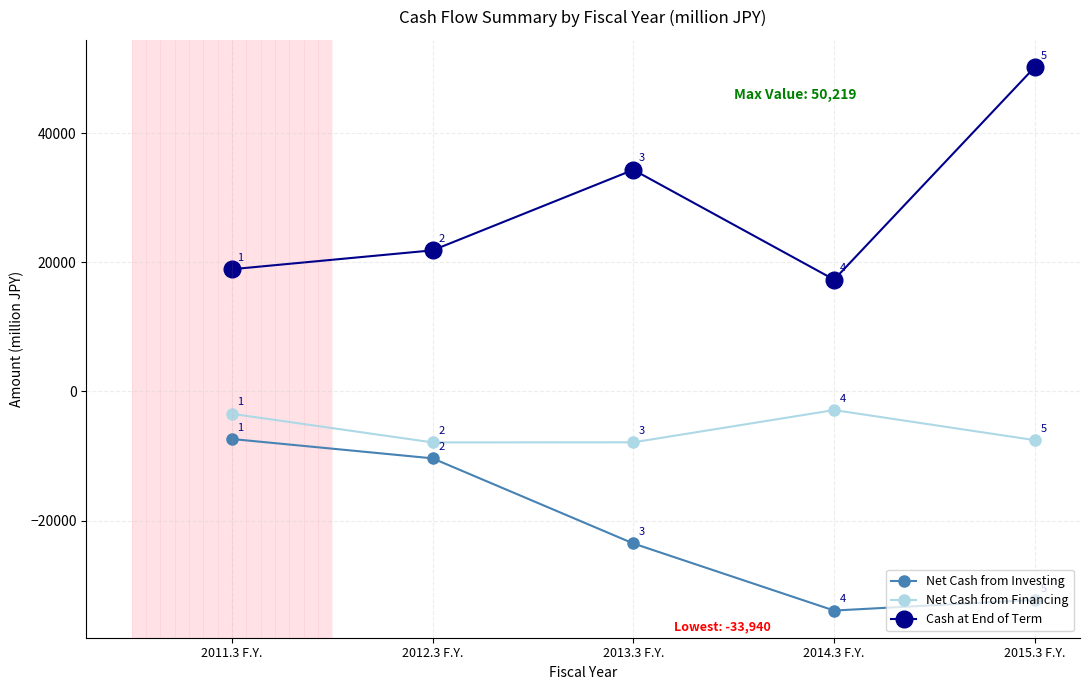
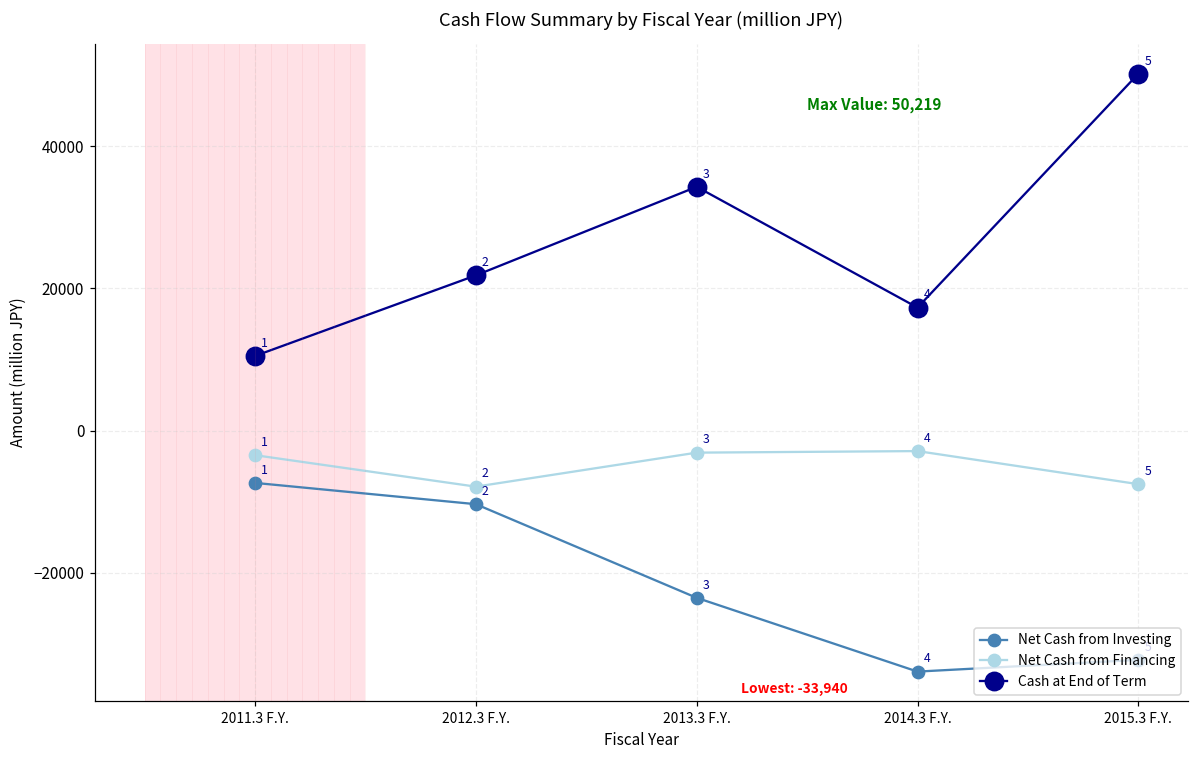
Cash at End of Term, 2011.3 F.Y.: 19000 -> 10000
Net Cash from Financing, 2013.3 F.Y.: -8000 -> -3000
